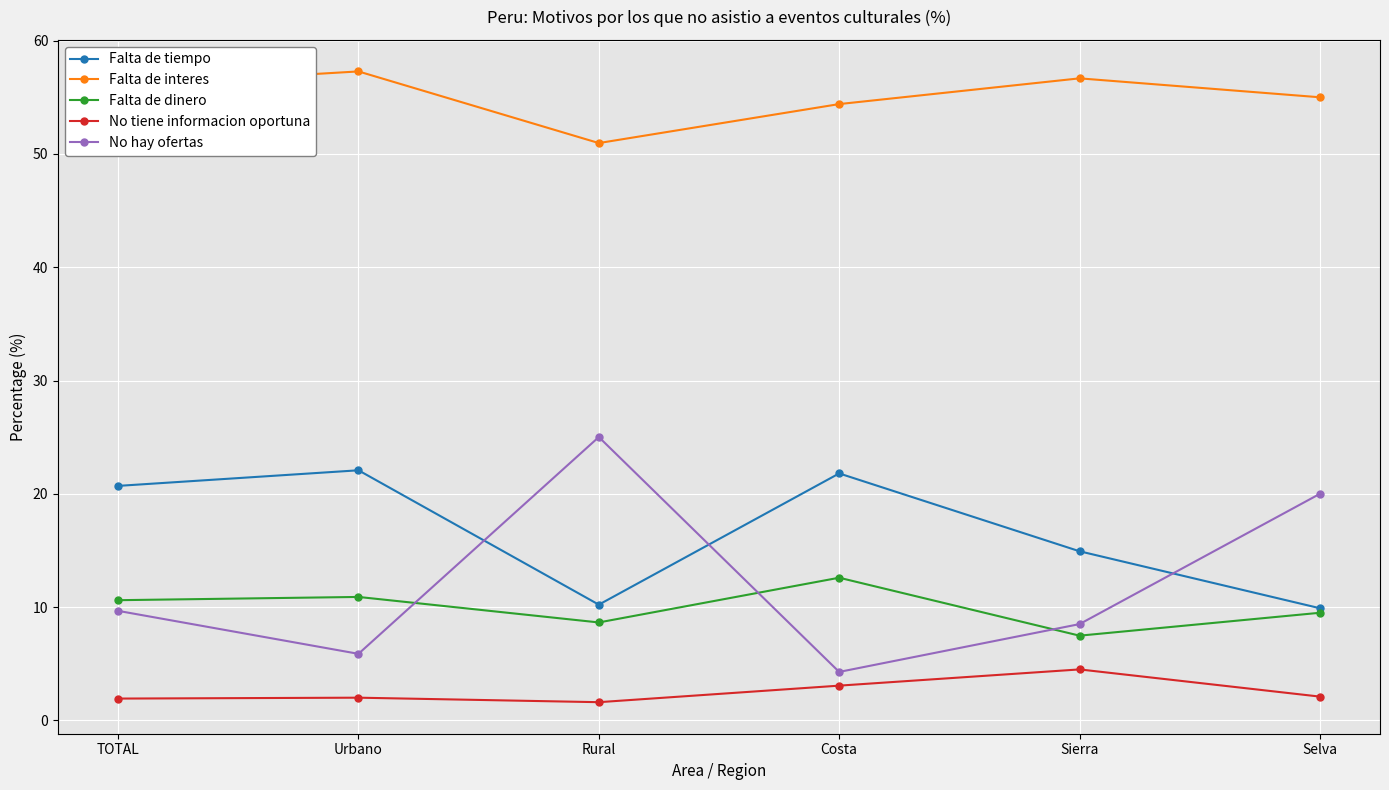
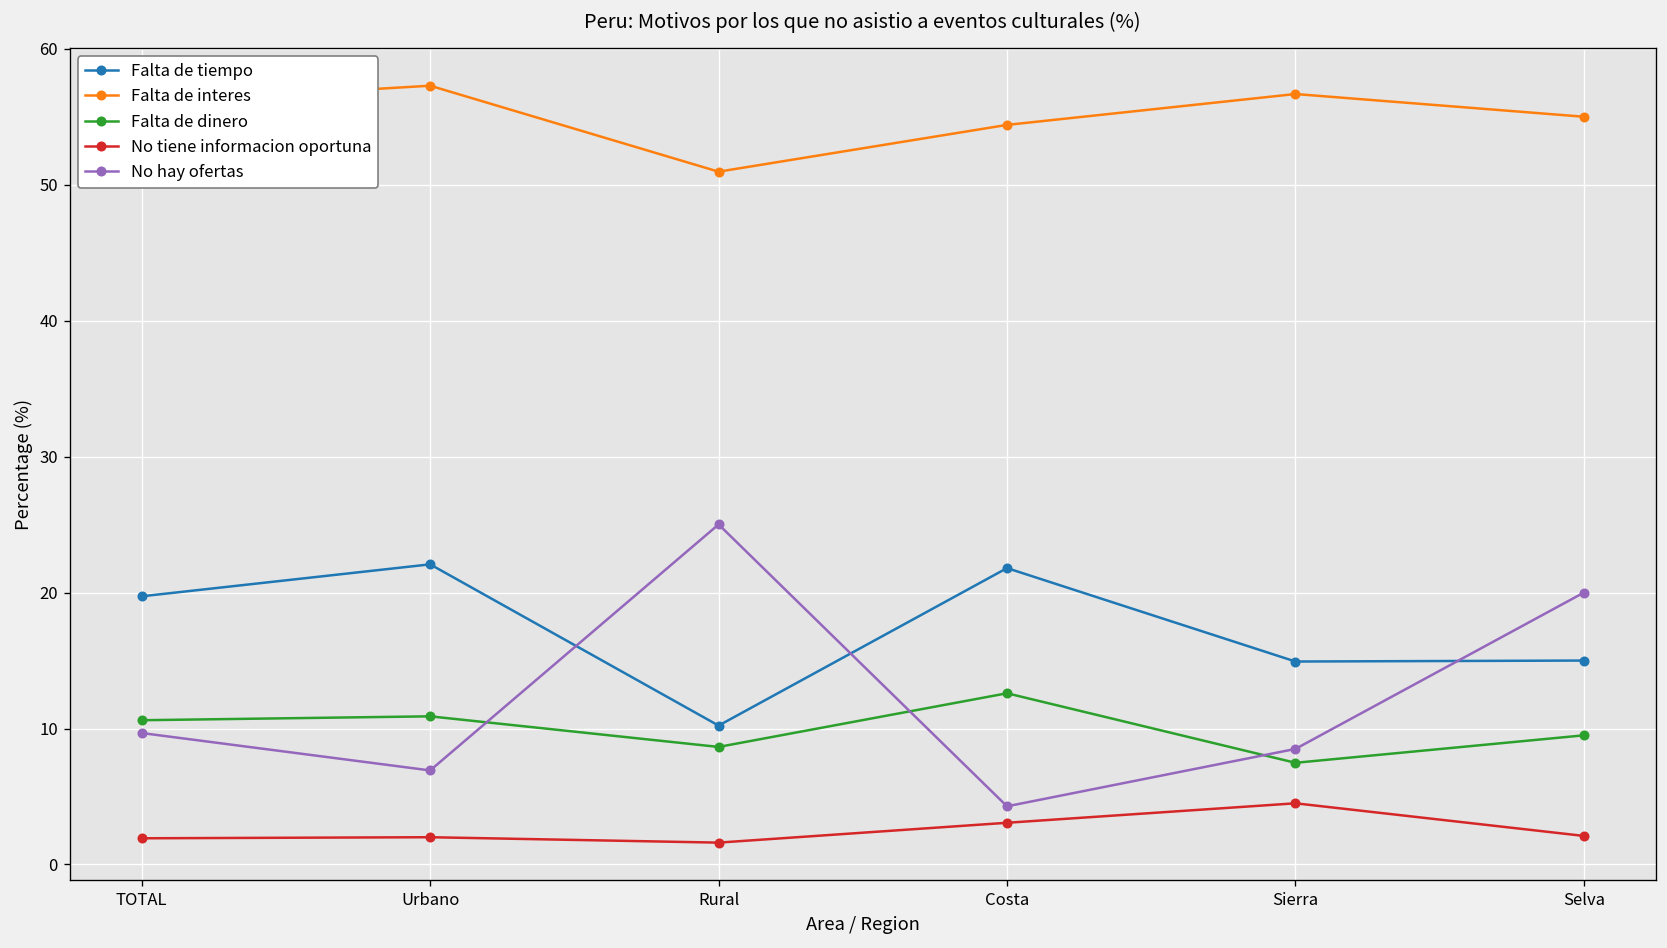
Falta de tiempo, TOTAL: 20.7 -> 19.7
No hay ofertas, Urbano: 5.9 -> 6.9
Falta de tiempo, Selva: 9.9 -> 15.0
